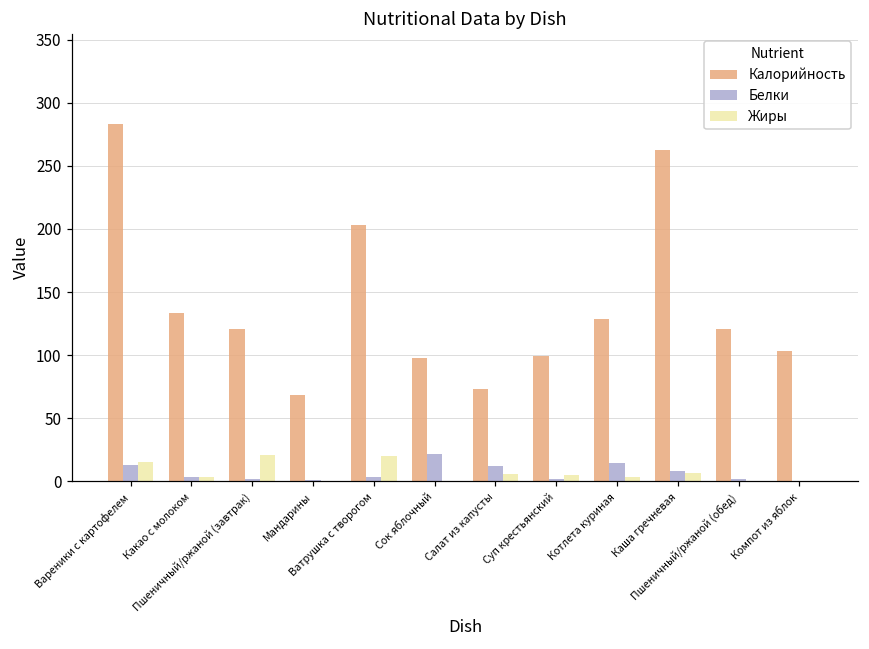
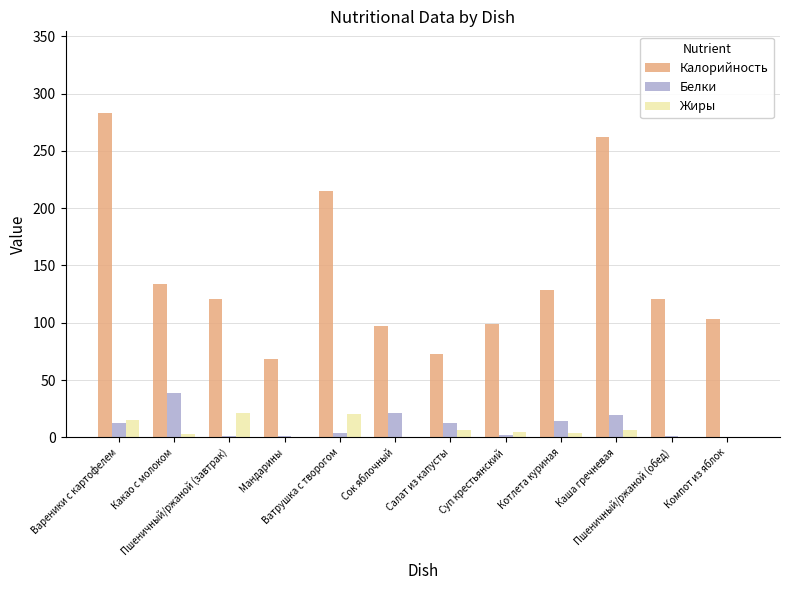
Белки, Какао с молоком: 4 -> 39
Калорийность, Ватрушка с творогом: 203 -> 215
Белки, Каша гречневая: 8 -> 20
